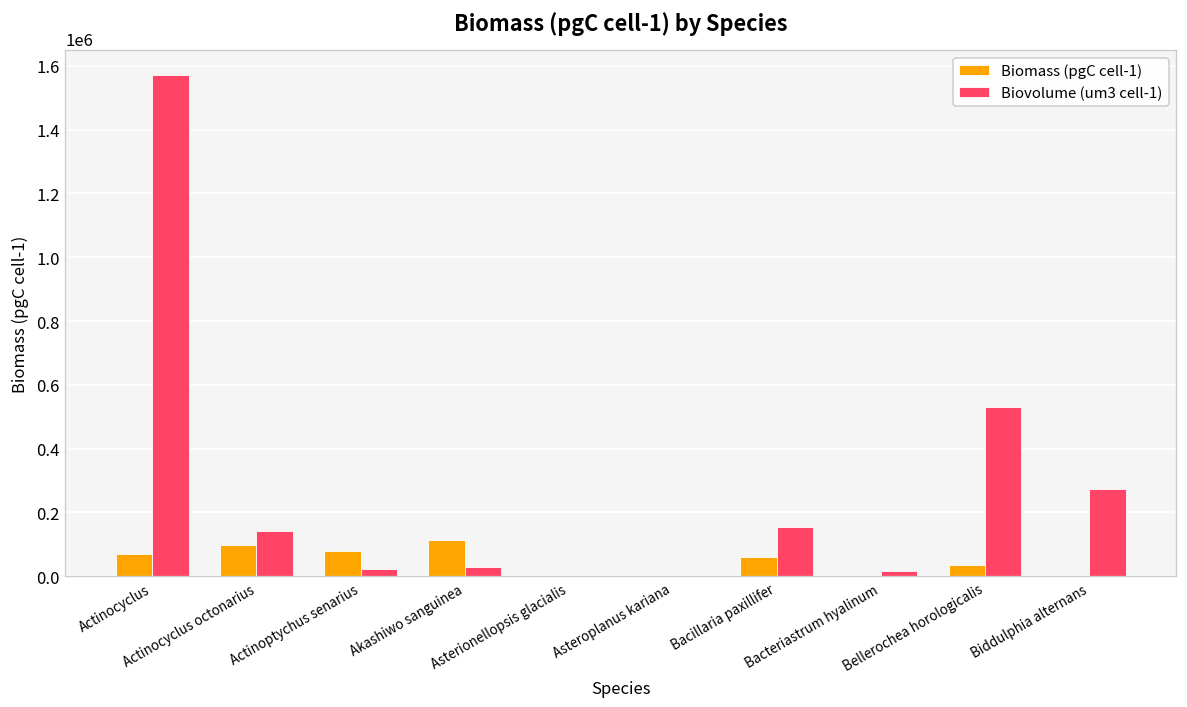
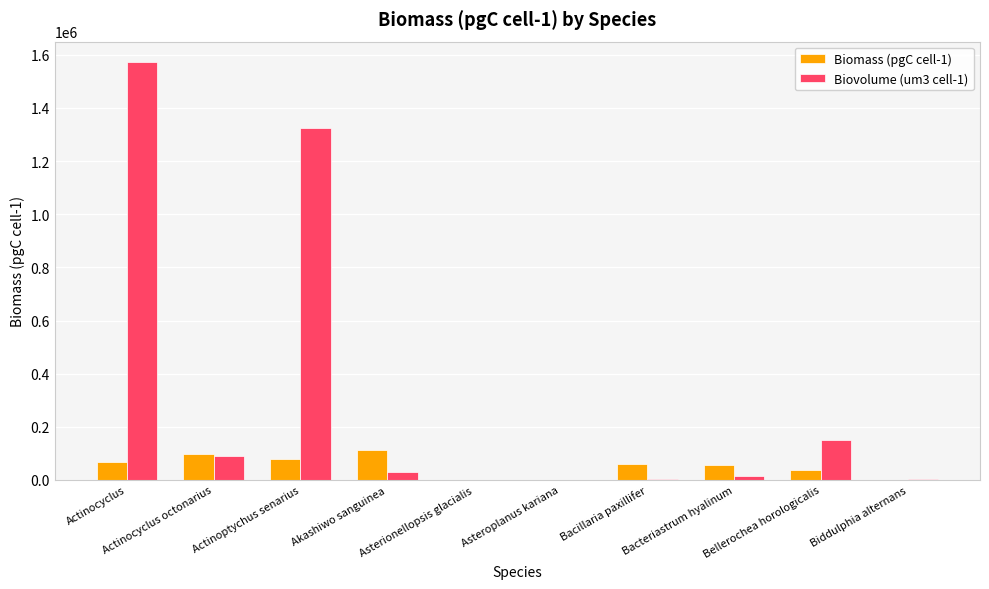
Biovolume (um3 cell-1), Actinocyclus octonarius: 140000 -> 90000
Biovolume (um3 cell-1), Actinoptychus senarius: 20000 -> 1320000
Biovolume (um3 cell-1), Bacillaria paxillifer: 150000 -> 0
Biomass (pgC cell-1), Bacteriastrum hyalinum: 0 -> 50000
Biovolume (um3 cell-1), Bellerochea horologicalis: 530000 -> 150000
Biovolume (um3 cell-1), Biddulphia alternans: 270000 -> 10000
